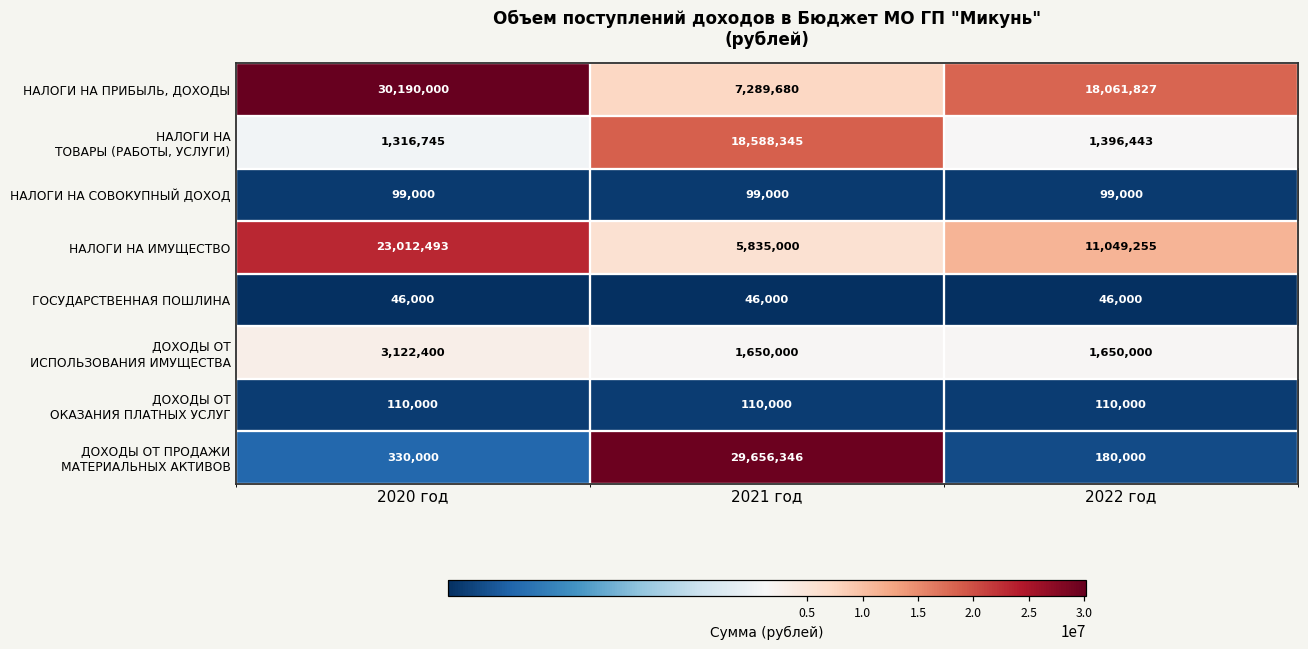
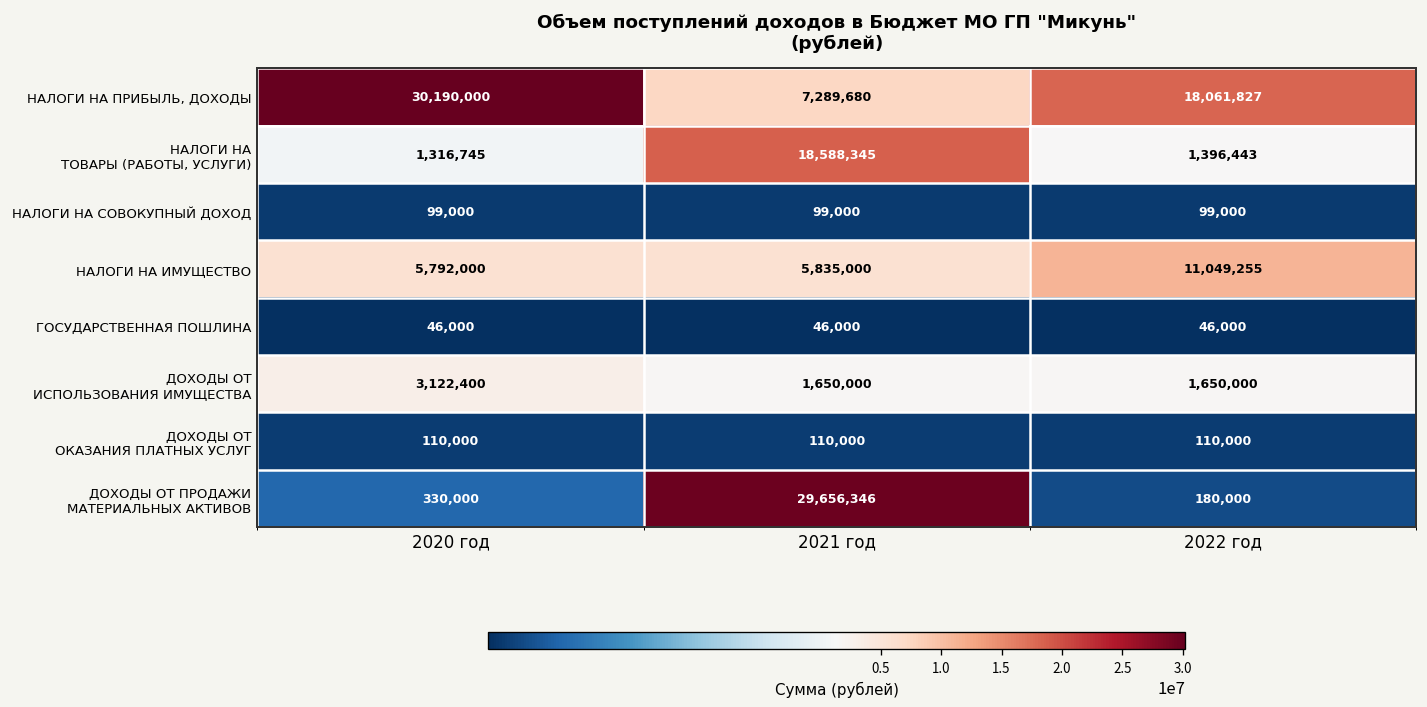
НАЛОГИ НА ИМУЩЕСТВО, 2020 год: 23,012,493 -> 5,792,000
